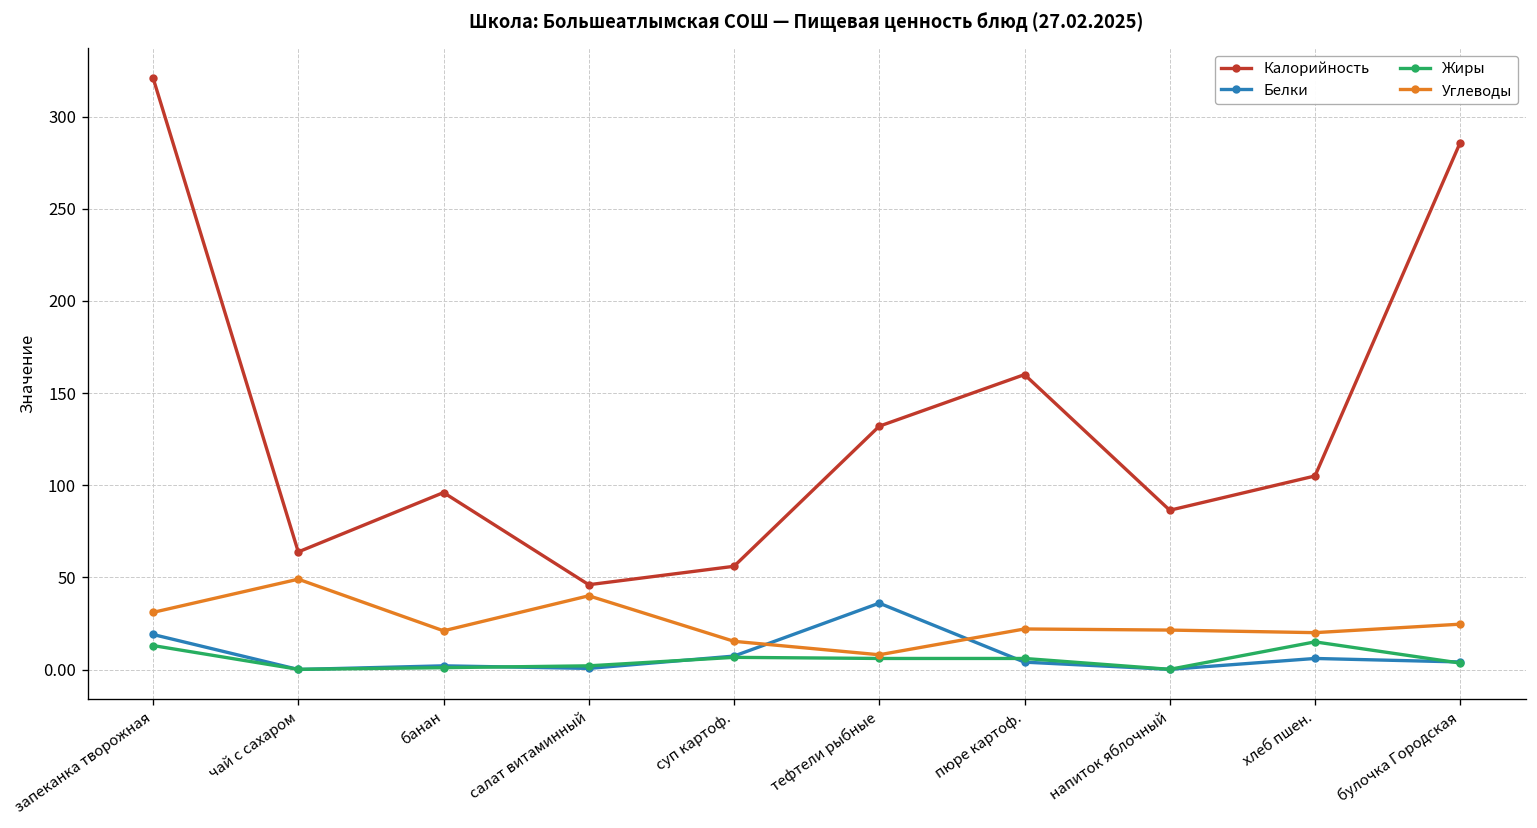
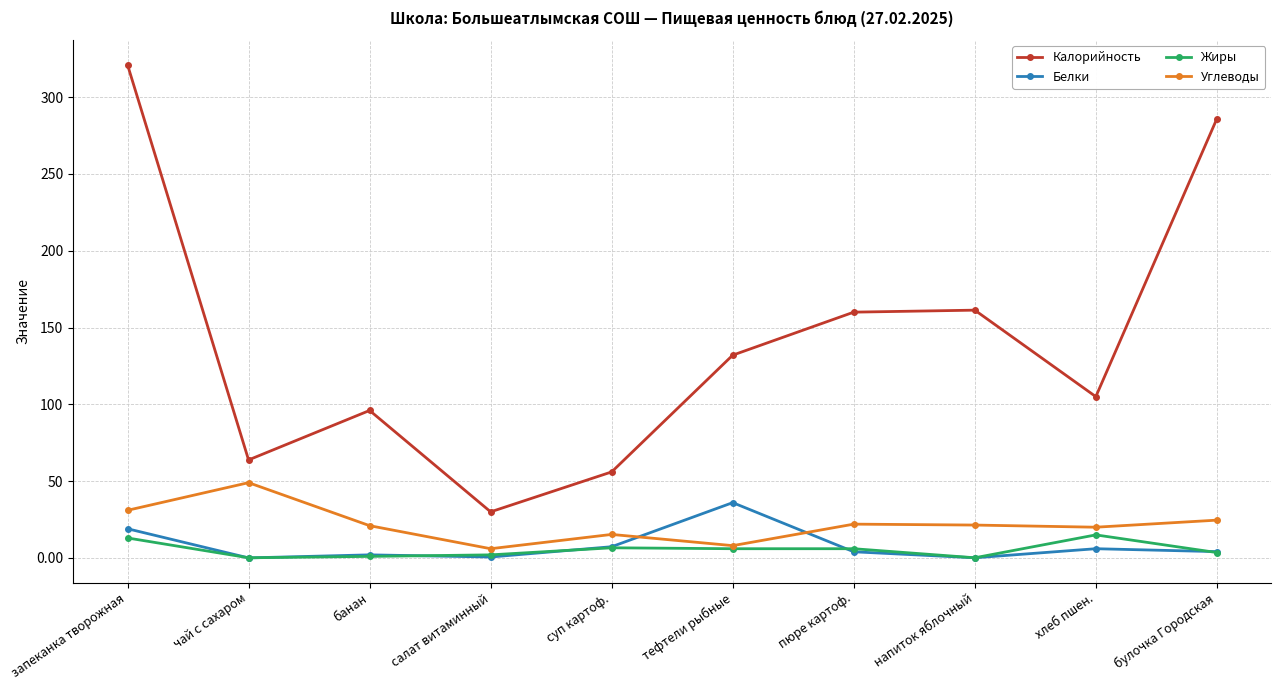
Калорийность, салат витаминный: 46 -> 30
Углеводы, салат витаминный: 40 -> 6
Калорийность, напиток яблочный: 86 -> 161
